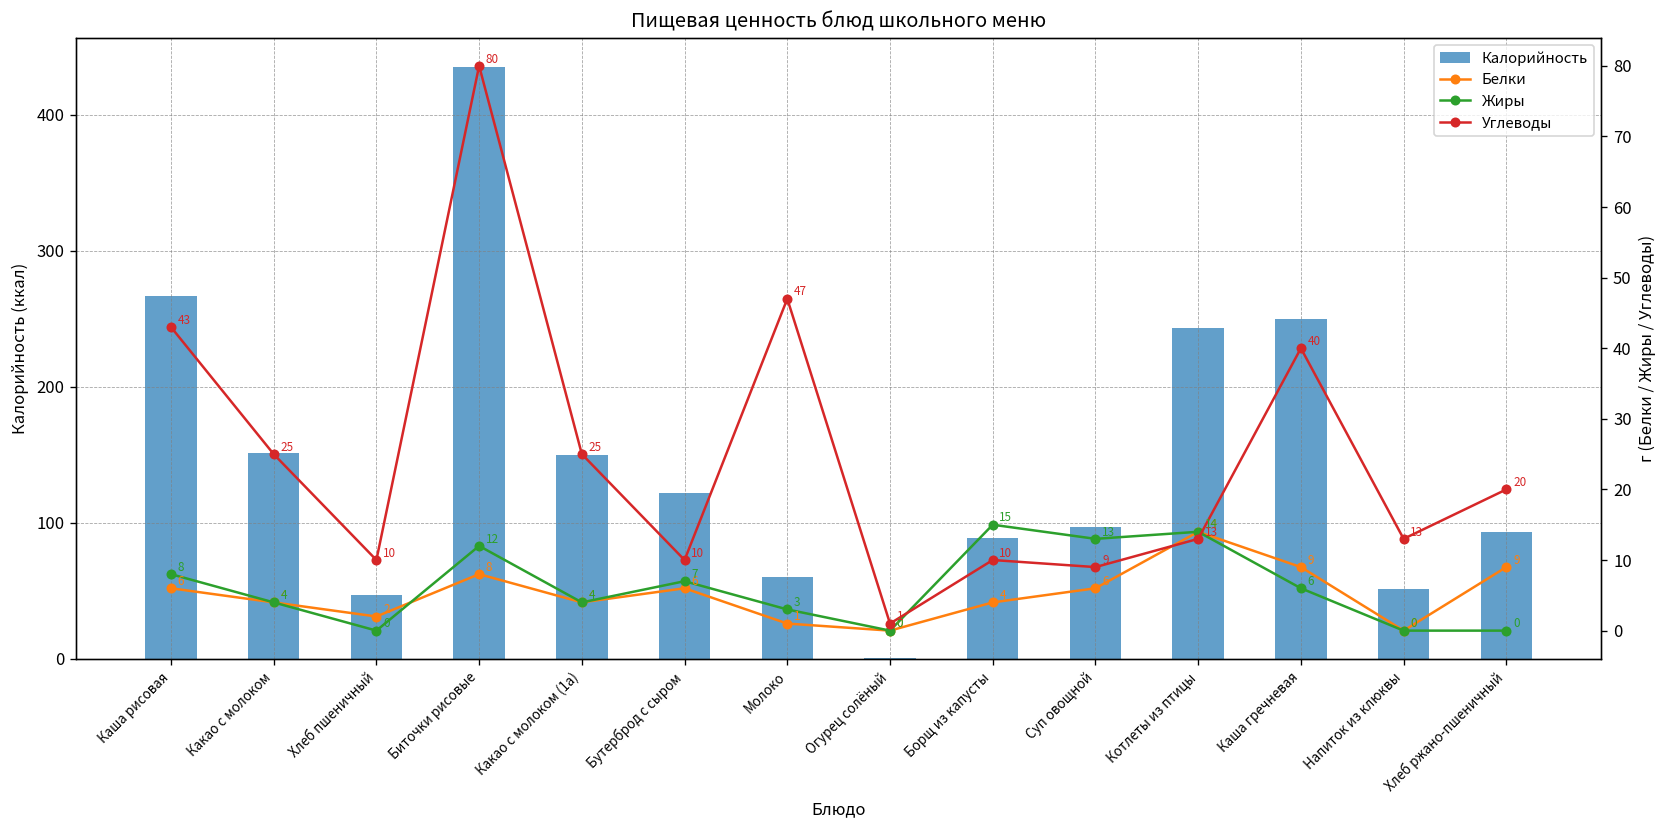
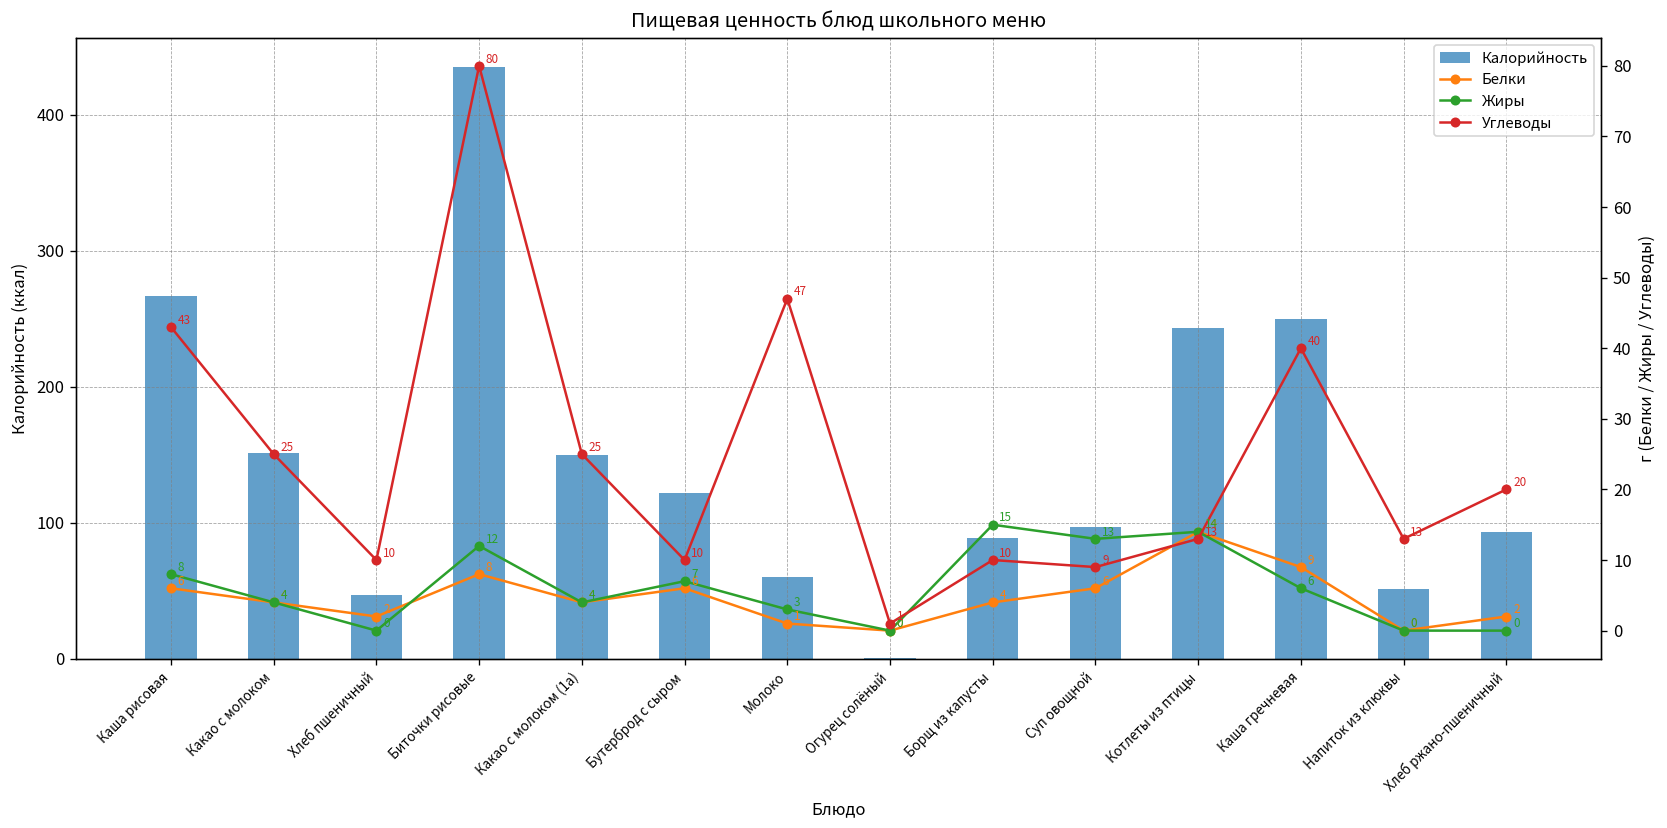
Белки, Хлеб ржано-пшеничный: 9 -> 2
